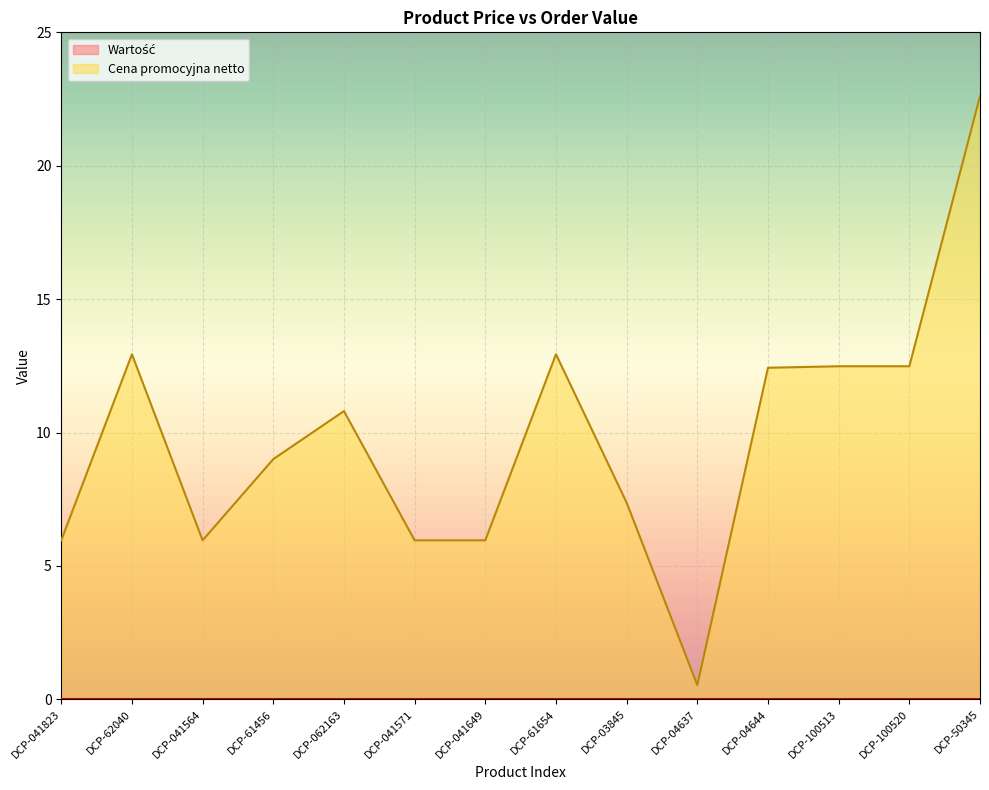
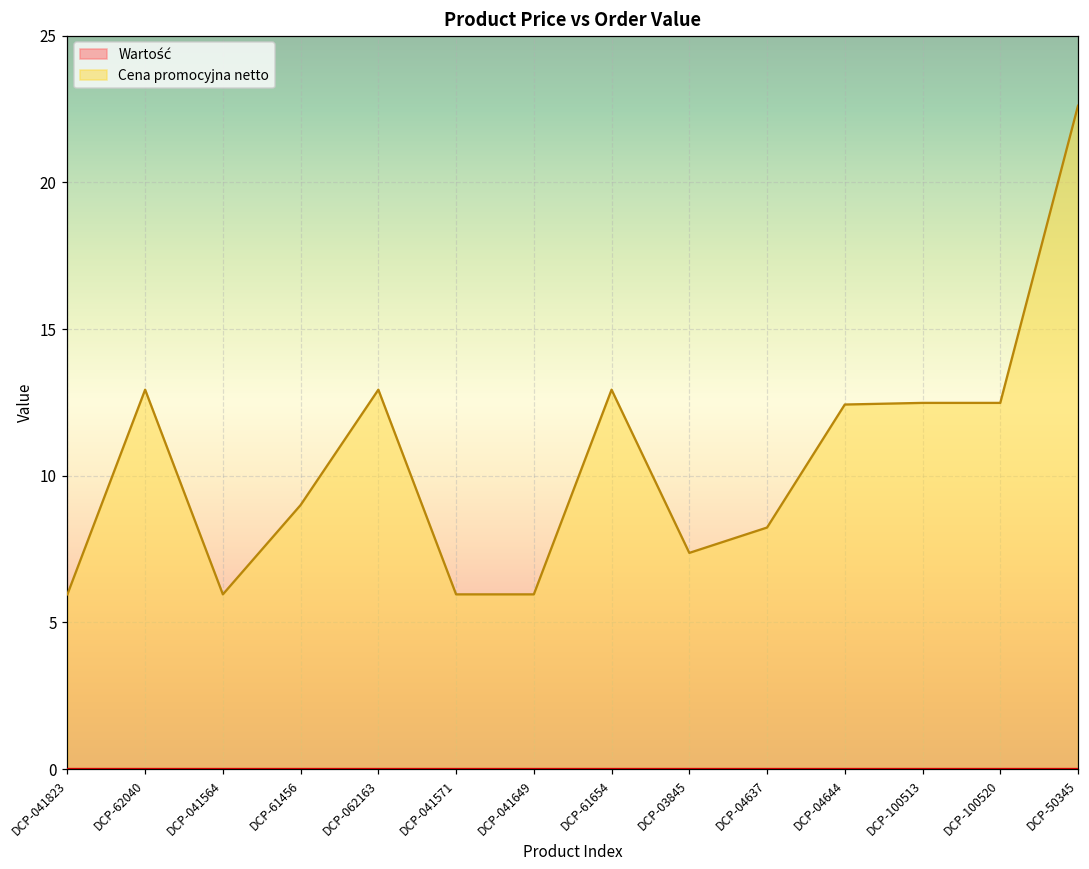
Cena promocyjna netto, DCP-062163: 10.8 -> 12.9
Cena promocyjna netto, DCP-04637: 0.5 -> 8.2
